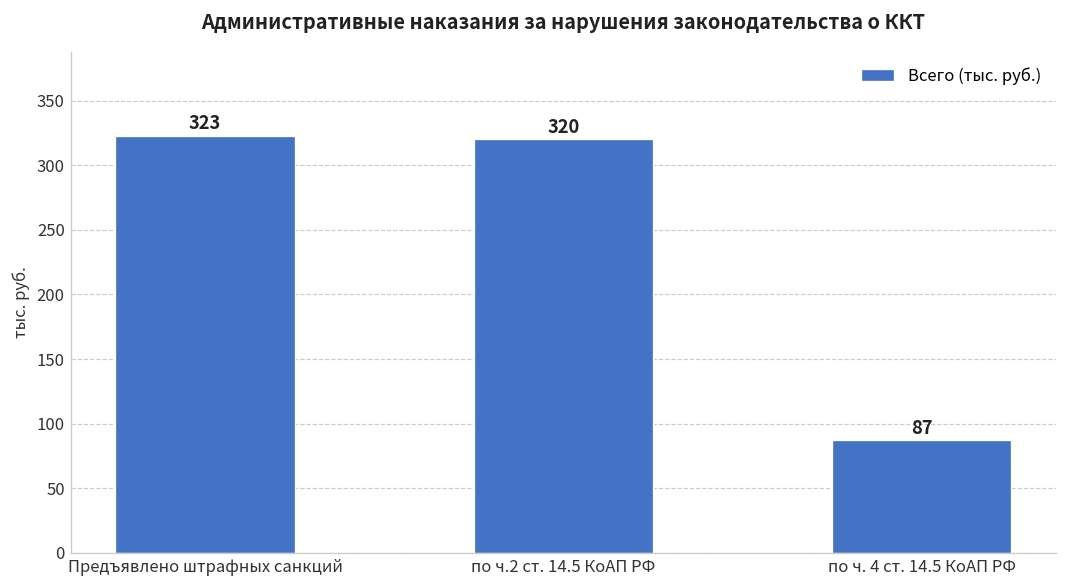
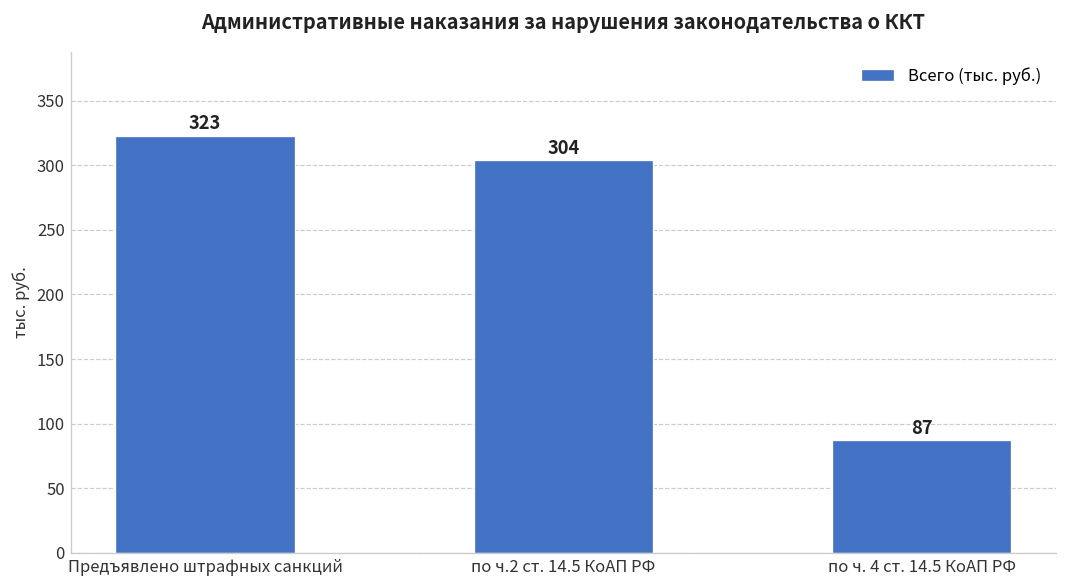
по ч.2 ст. 14.5 КоАП РФ: 320 -> 304
